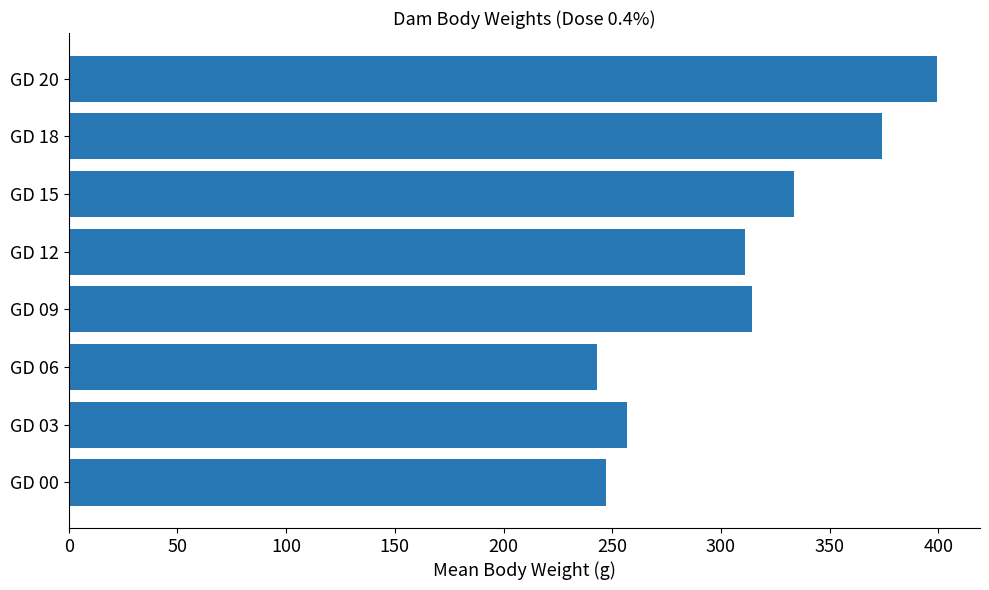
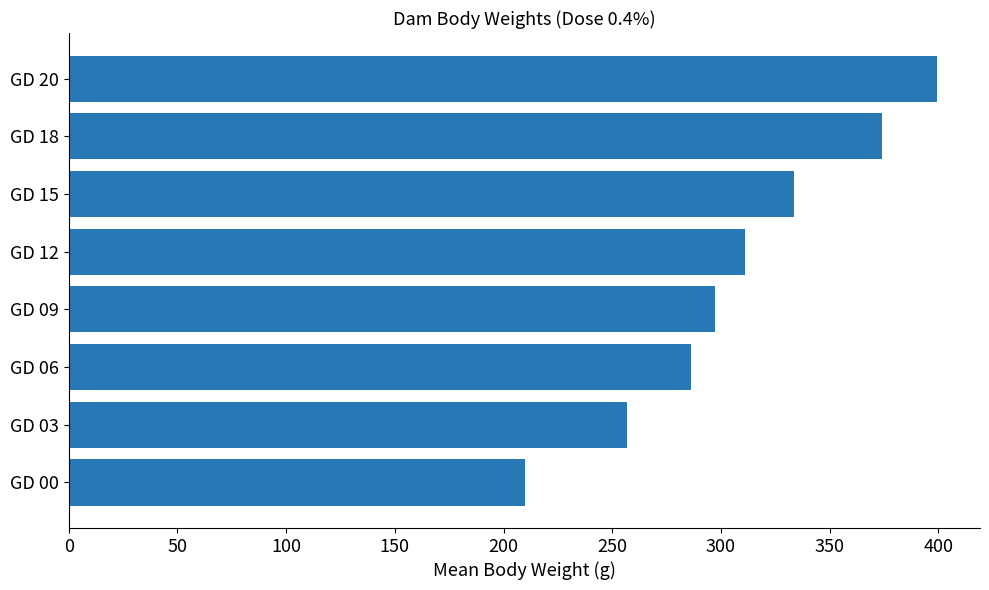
GD 09: 314 -> 297
GD 06: 243 -> 286
GD 00: 247 -> 210
